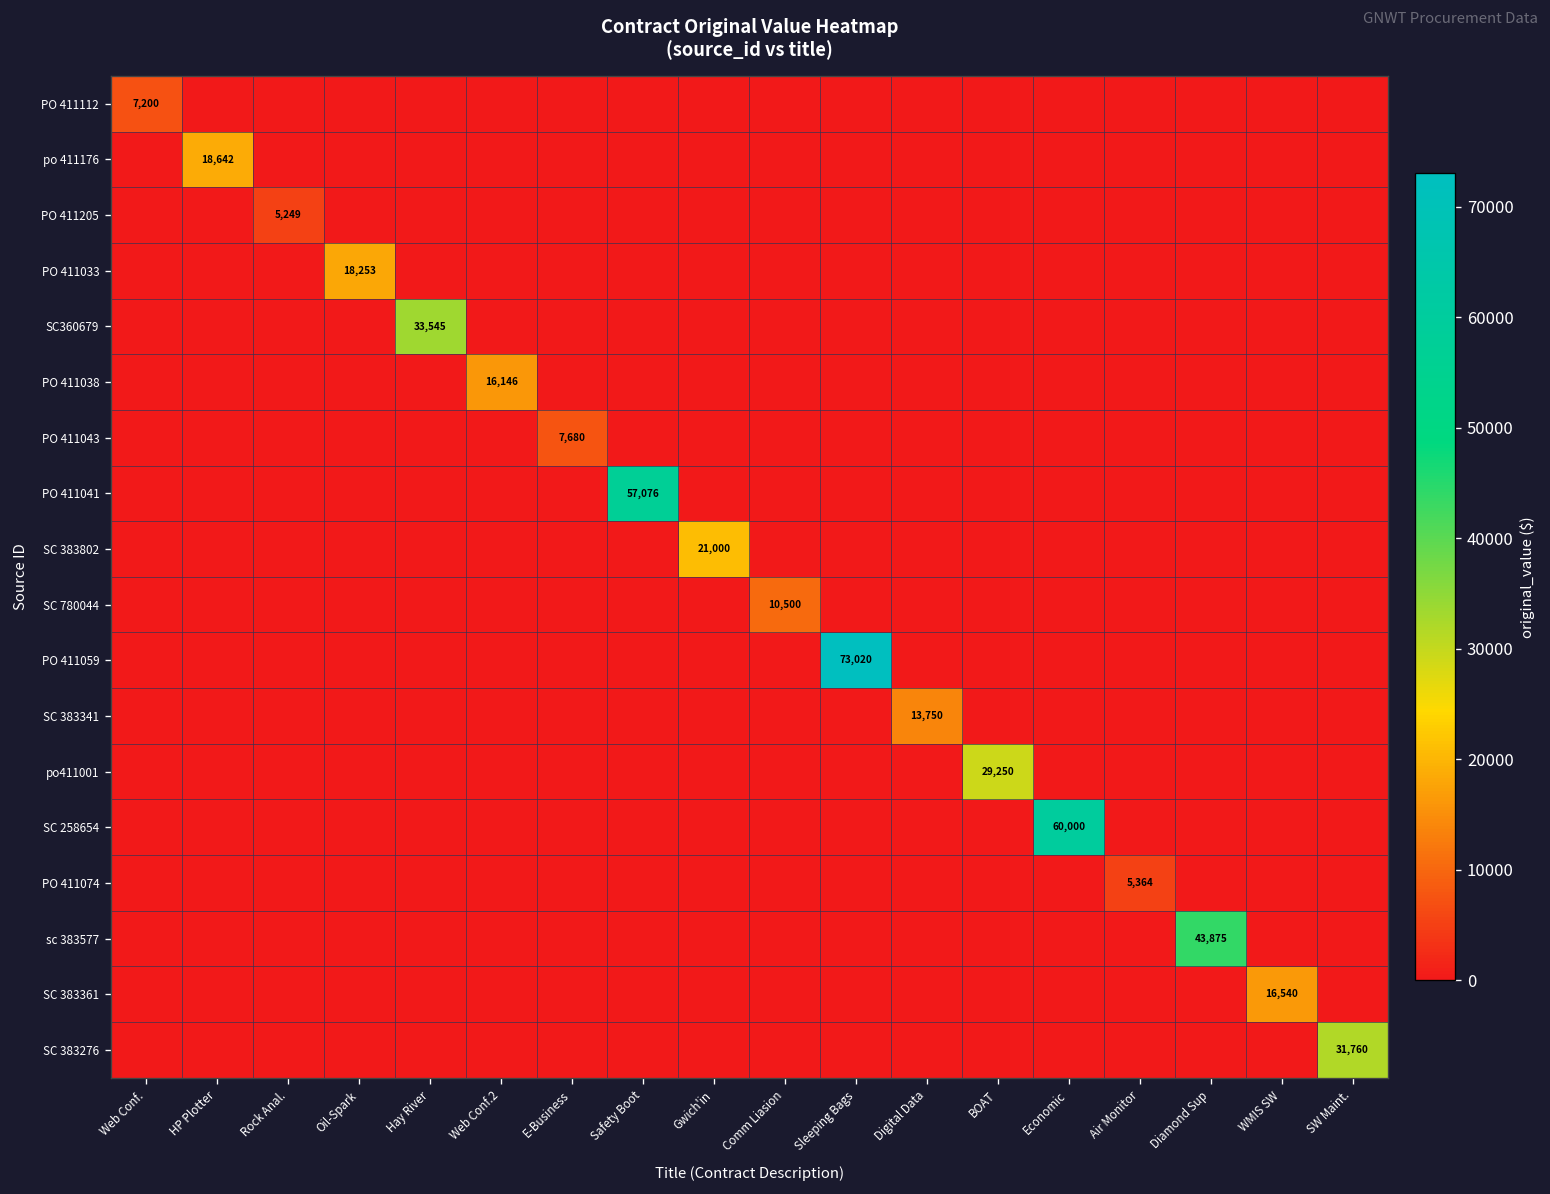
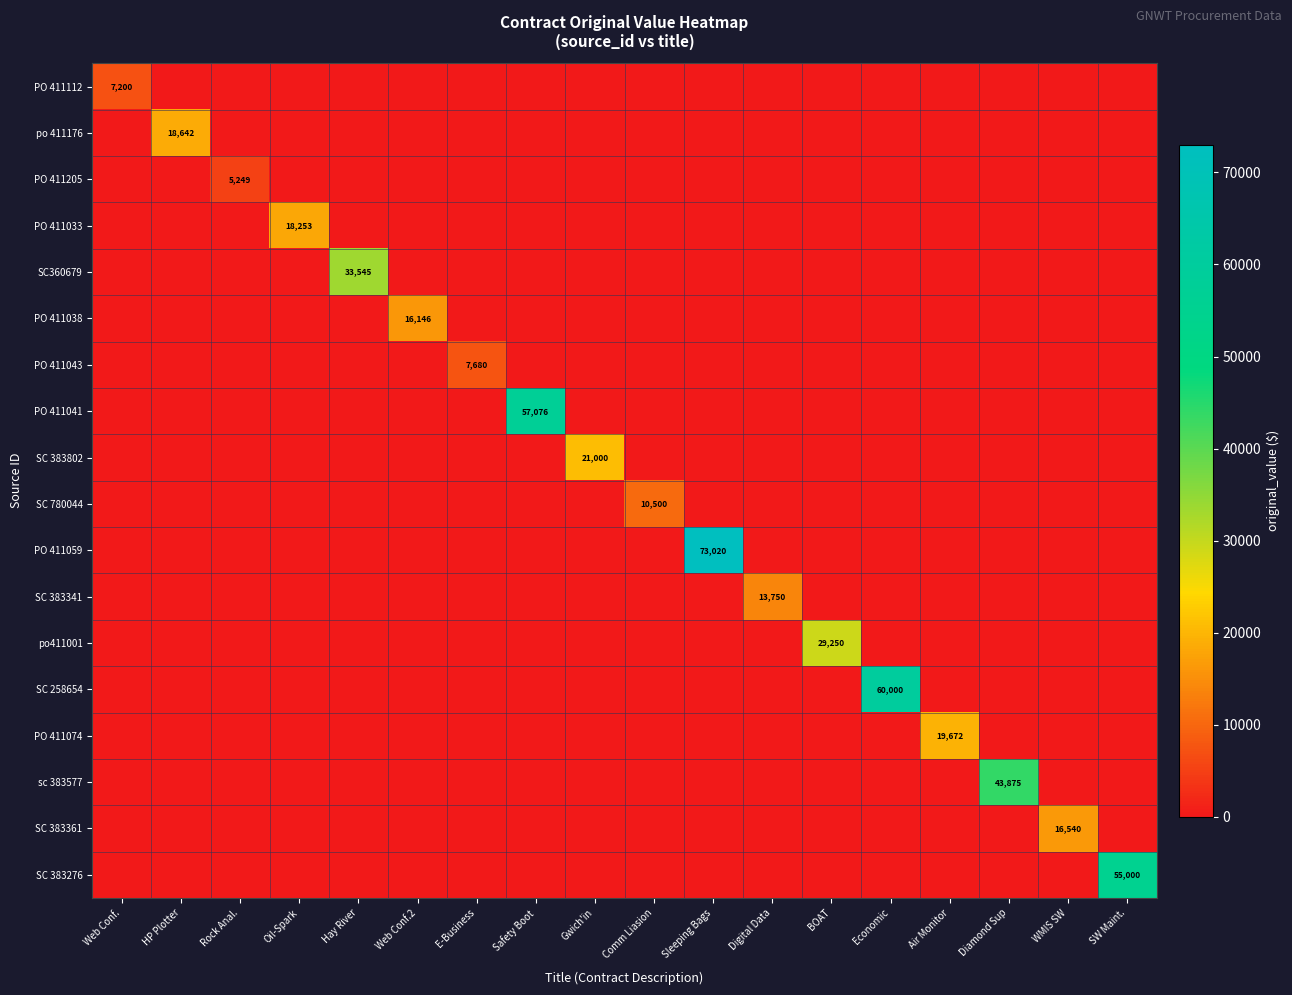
PO 411074, Air Monitor: 5,364 -> 19,672
SC 383276, SW Maint.: 31,760 -> 55,000
